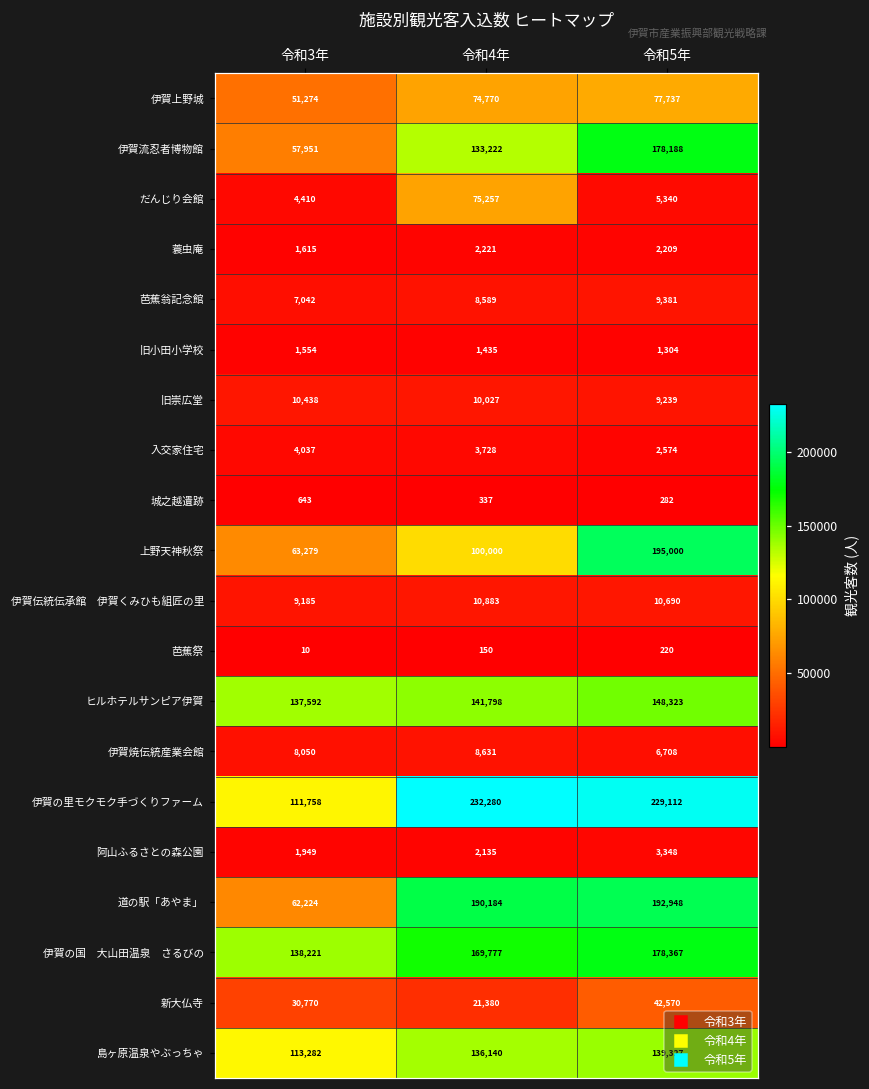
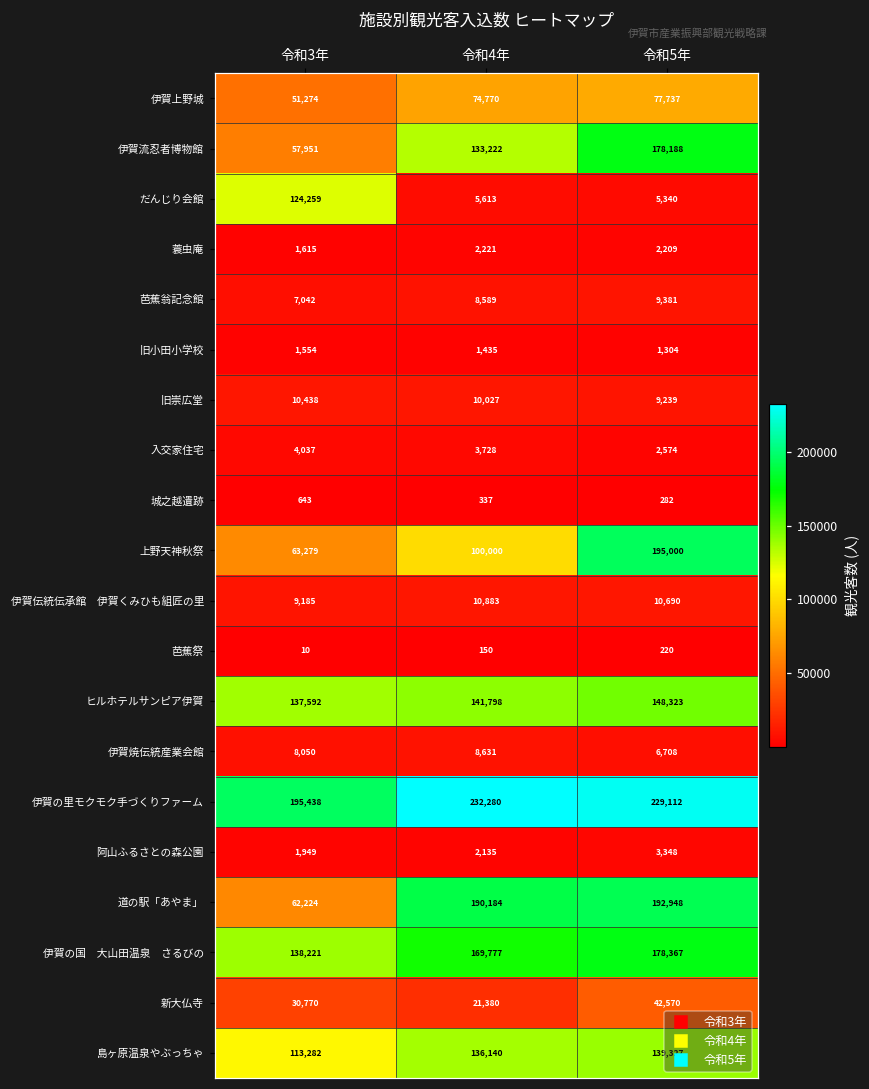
だんじり会館, 令和3年: 4,410 -> 124,259
だんじり会館, 令和4年: 75,257 -> 5,613
伊賀の里モクモク手づくりファーム, 令和3年: 111,758 -> 195,438
